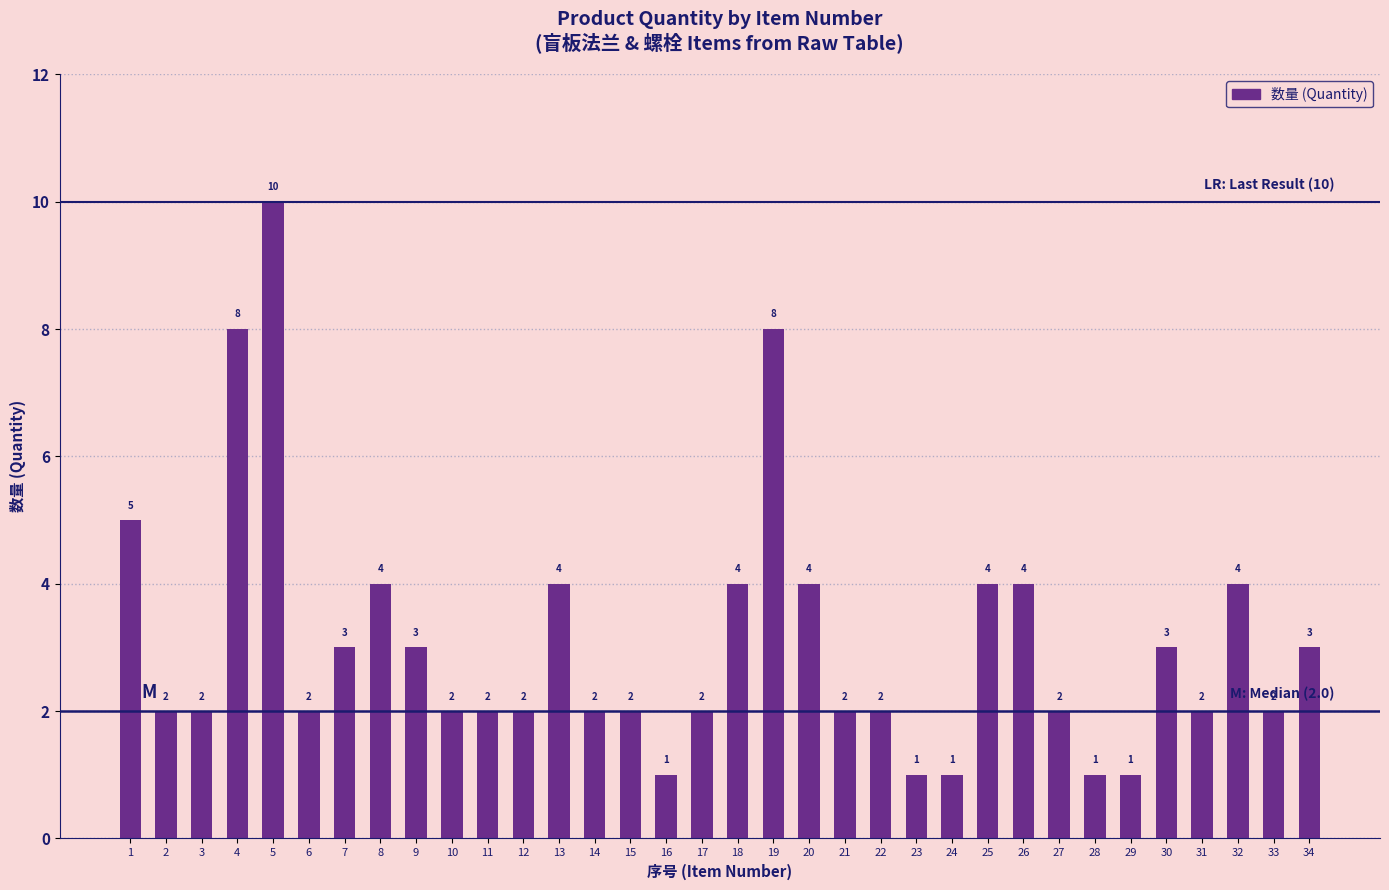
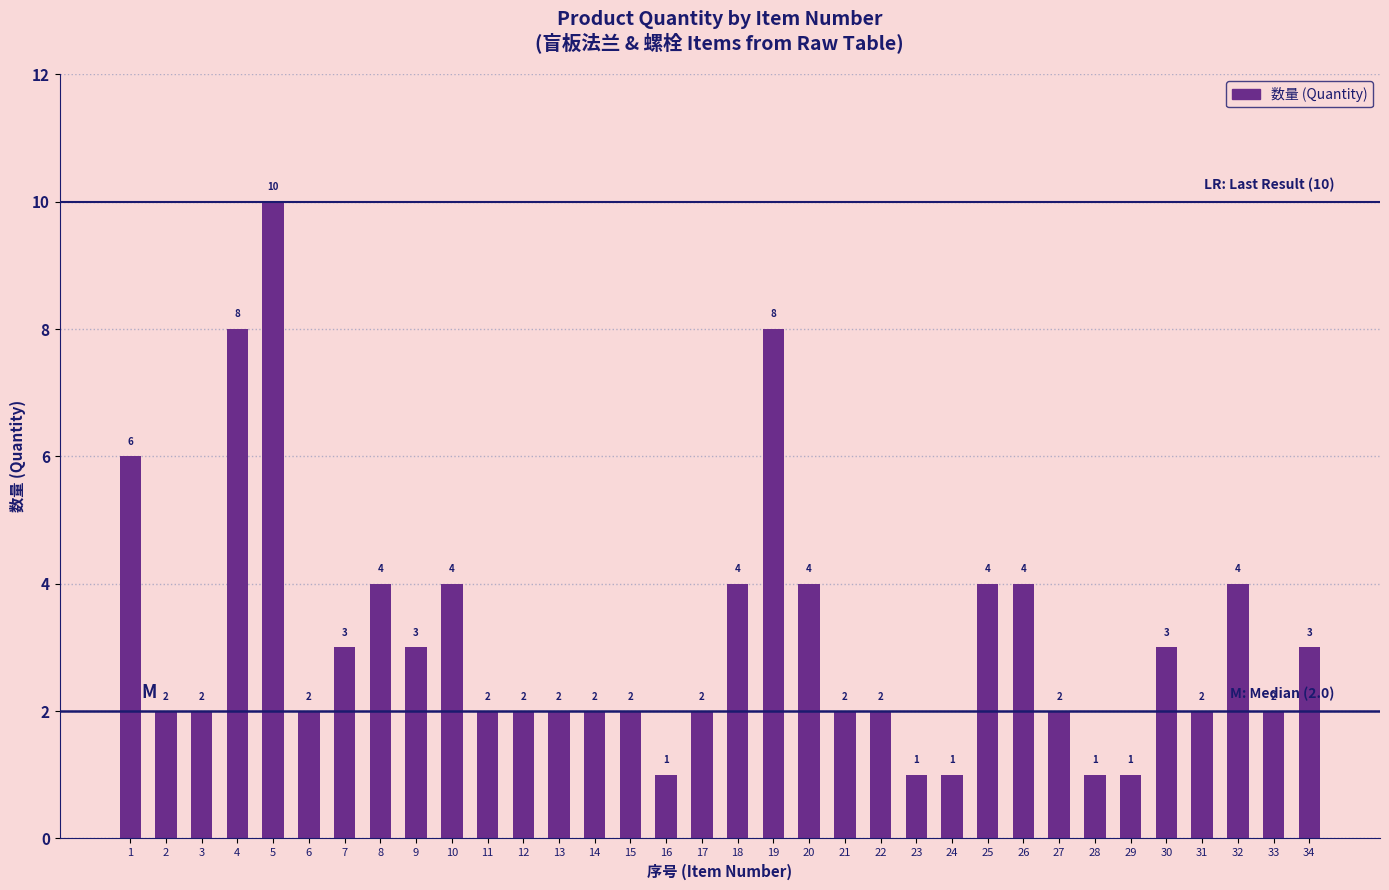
1: 5 -> 6
10: 2 -> 4
13: 4 -> 2
